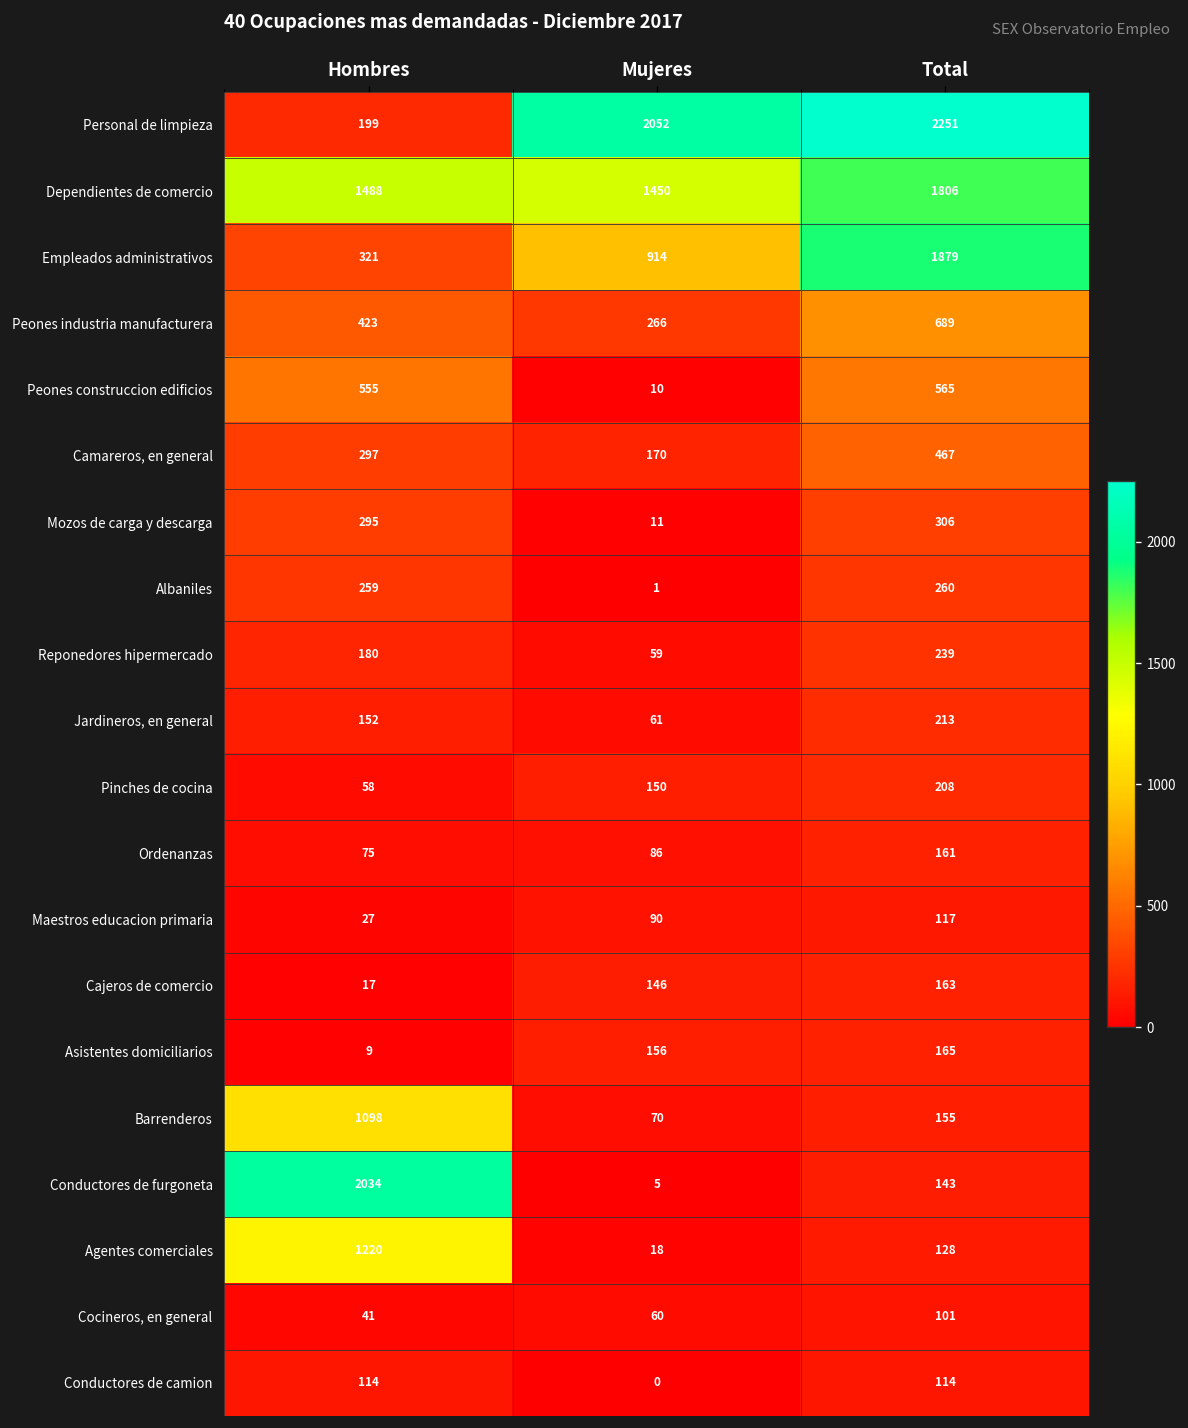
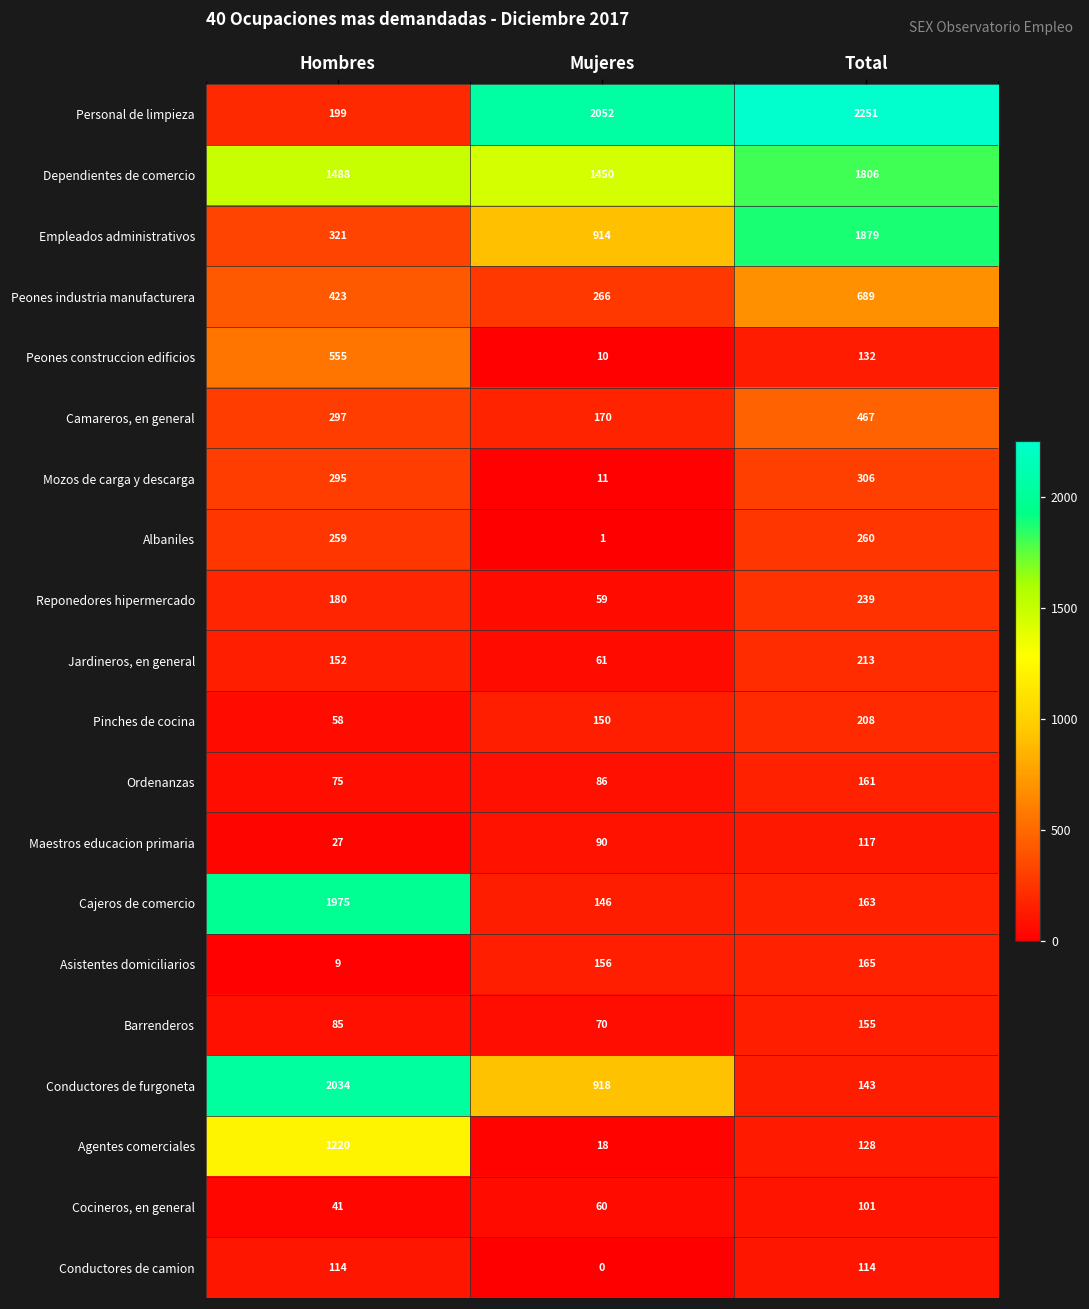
Peones construccion edificios, Total: 565 -> 132
Cajeros de comercio, Hombres: 17 -> 1975
Barrenderos, Hombres: 1098 -> 85
Conductores de furgoneta, Mujeres: 5 -> 918
